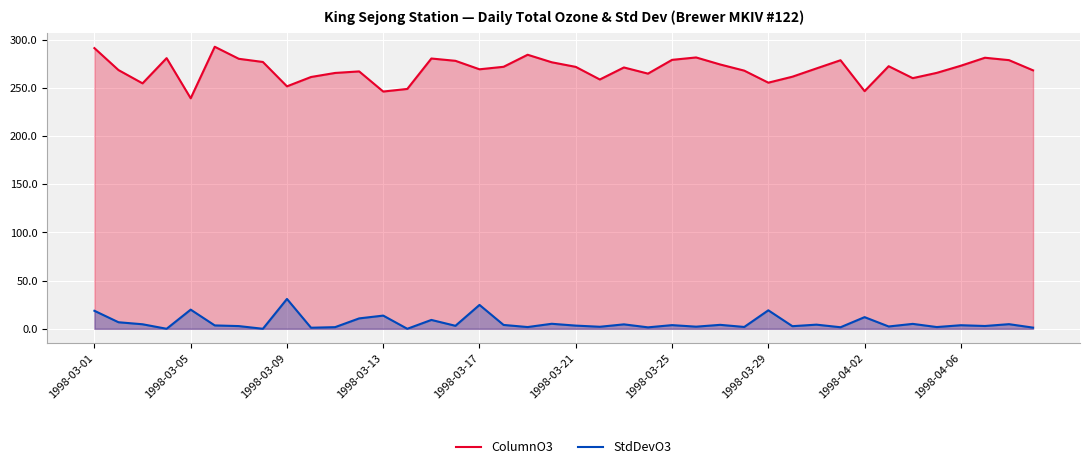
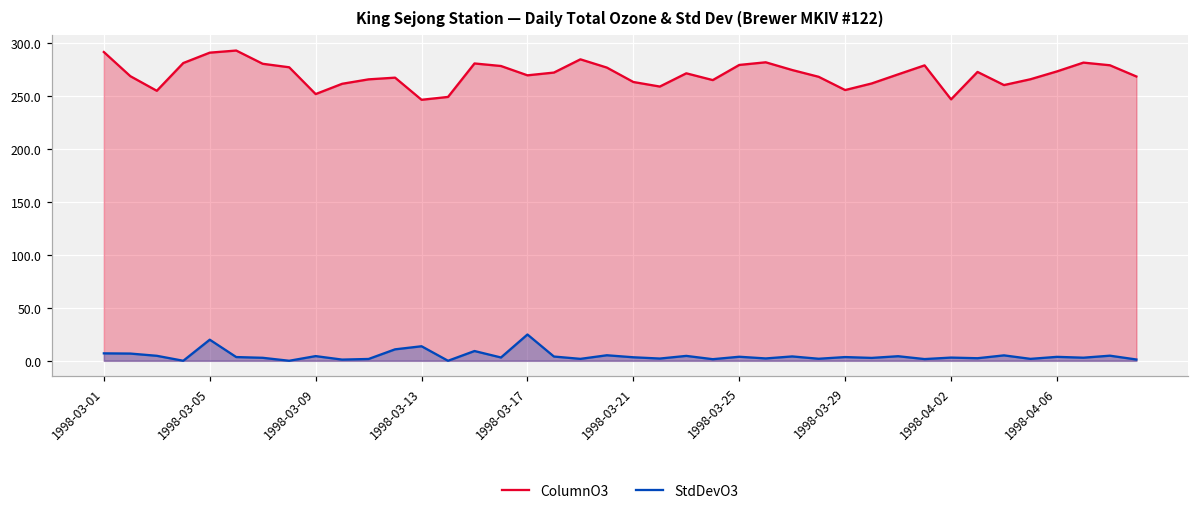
StdDevO3, 1998-03-01: 20 -> 10
ColumnO3, 1998-03-05: 240 -> 290
StdDevO3, 1998-03-09: 30 -> 0
ColumnO3, 1998-03-21: 270 -> 260
StdDevO3, 1998-03-29: 20 -> 0
StdDevO3, 1998-04-02: 10 -> 0
